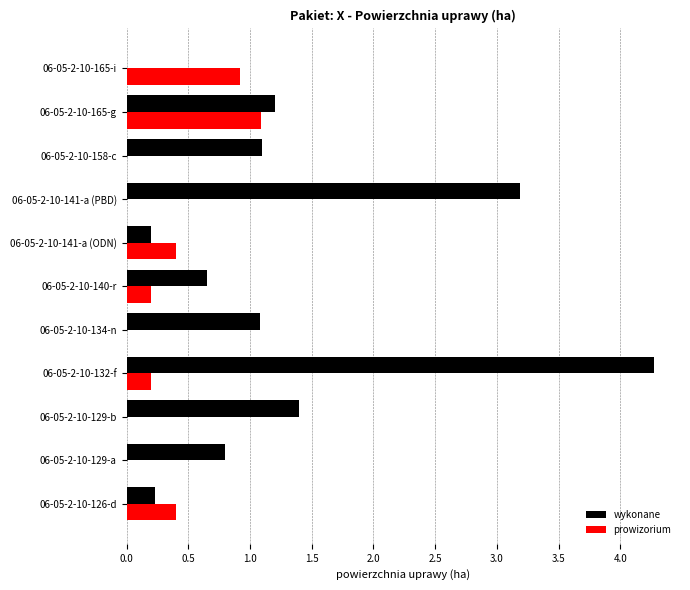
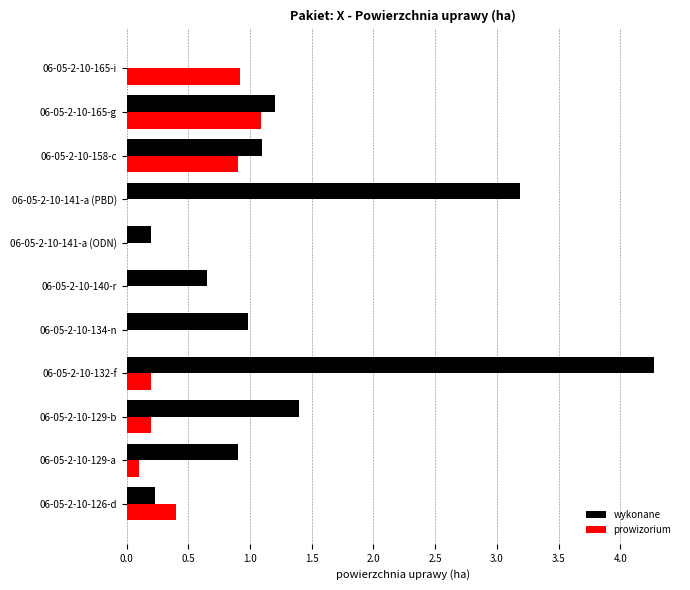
prowizorium, 06-05-2-10-158-c: 0.0 -> 0.9
prowizorium, 06-05-2-10-141-a (ODN): 0.4 -> 0.0
prowizorium, 06-05-2-10-140-r: 0.2 -> 0.0
wykonane, 06-05-2-10-134-n: 1.08 -> 0.98
prowizorium, 06-05-2-10-129-b: 0.0 -> 0.2
wykonane, 06-05-2-10-129-a: 0.8 -> 0.9
prowizorium, 06-05-2-10-129-a: 0.0 -> 0.1
